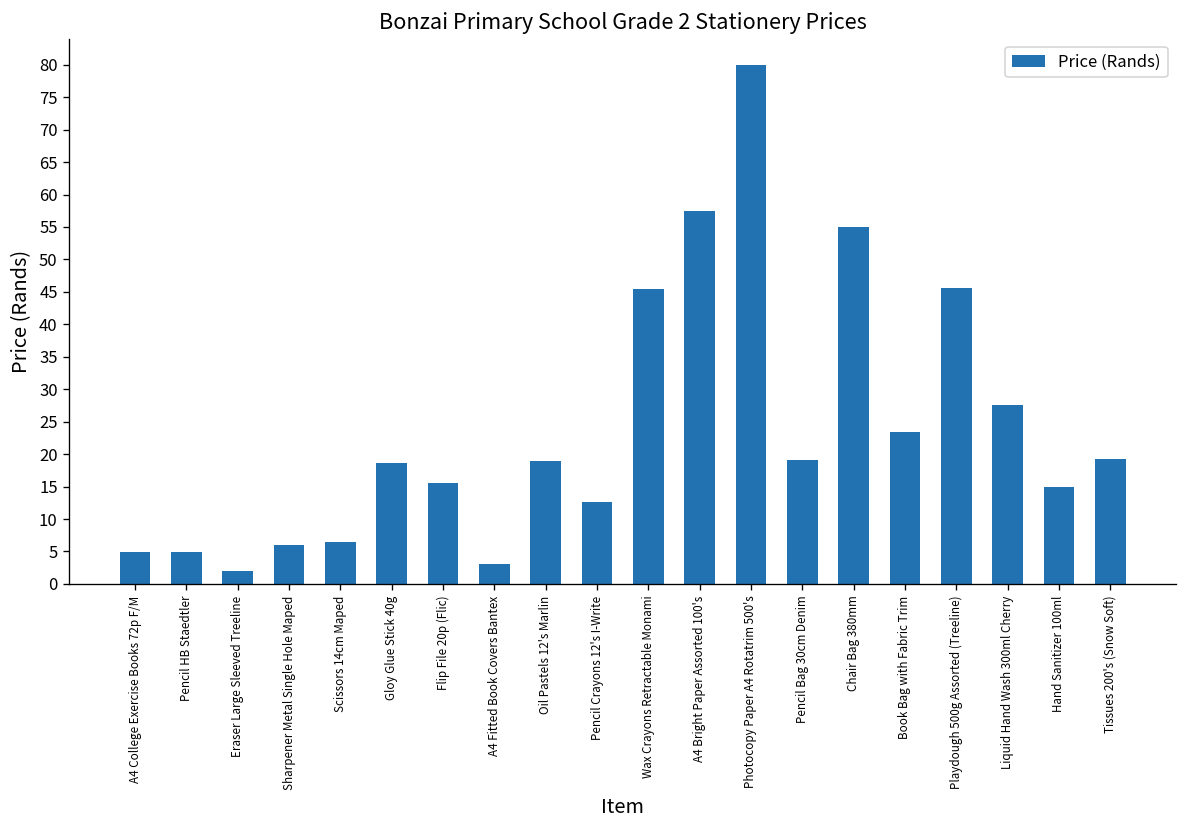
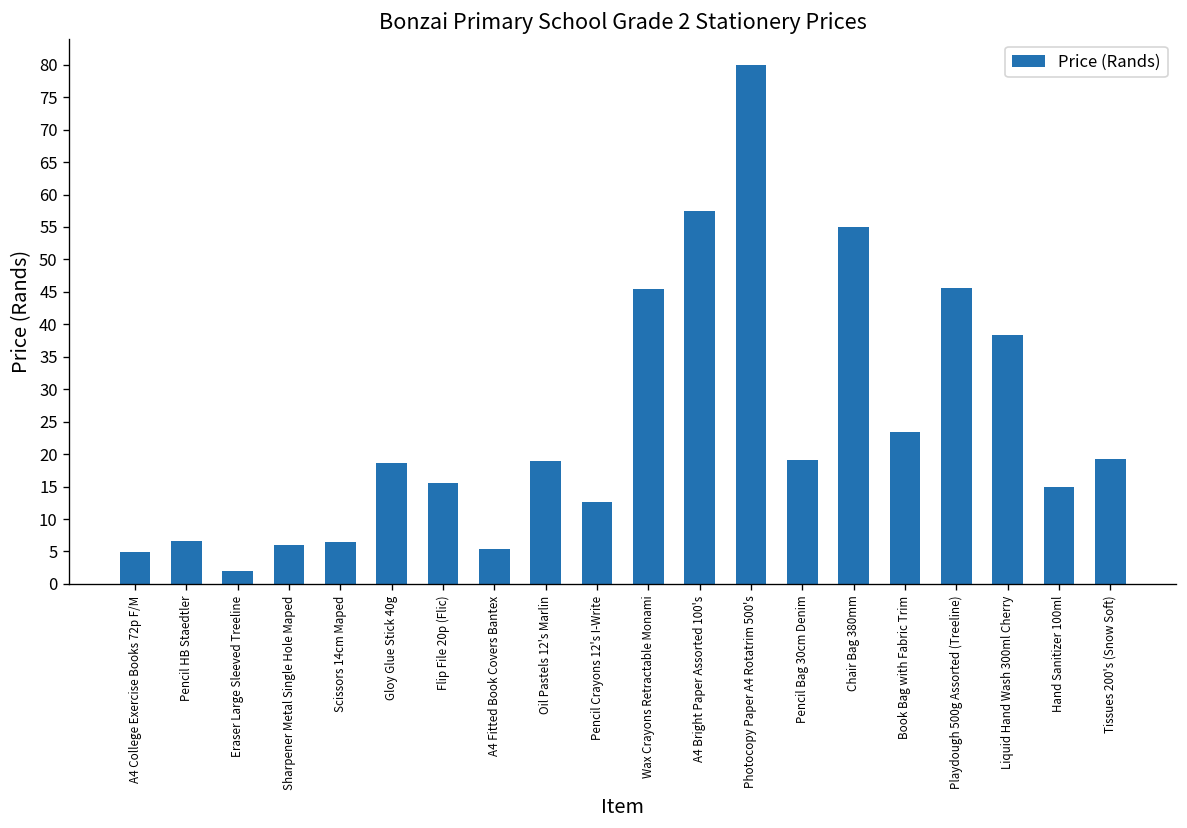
Pencil HB Staedtler: 5 -> 7
A4 Fitted Book Covers Bantex: 3 -> 5
Liquid Hand Wash 300ml Cherry: 28 -> 38
